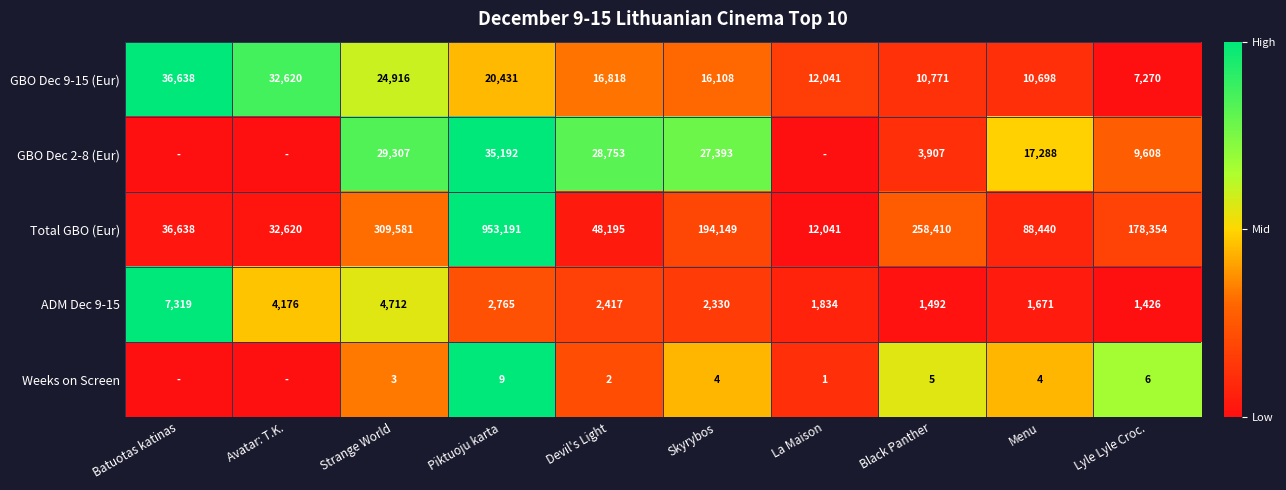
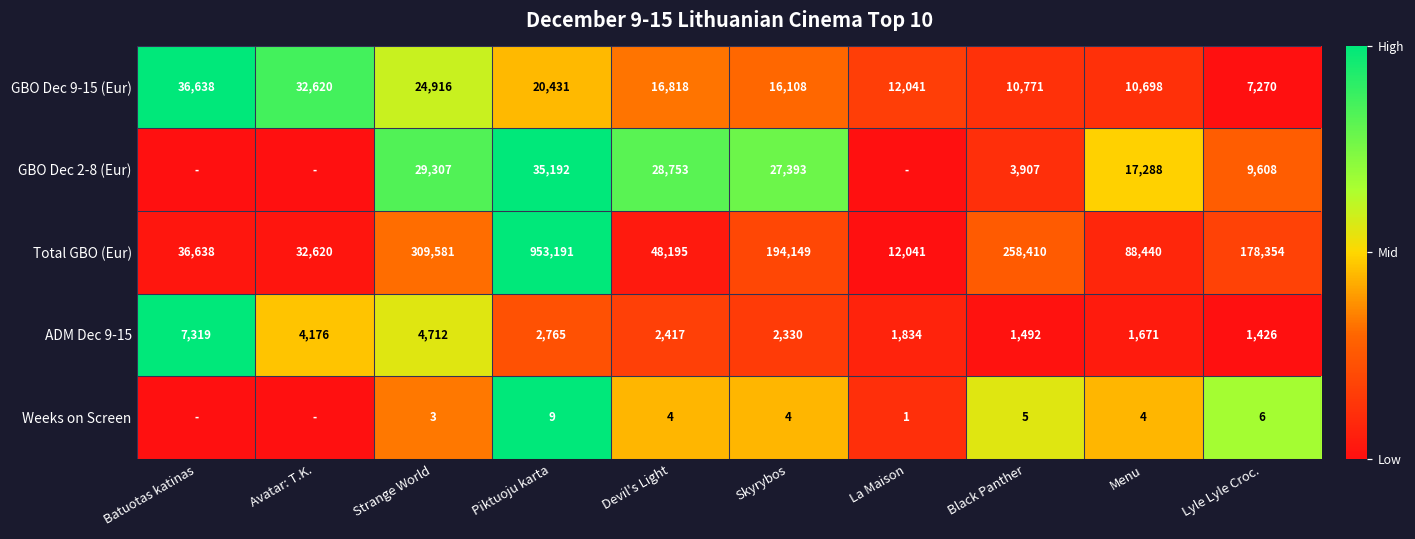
Weeks on Screen, Devil's Light: 2 -> 4
